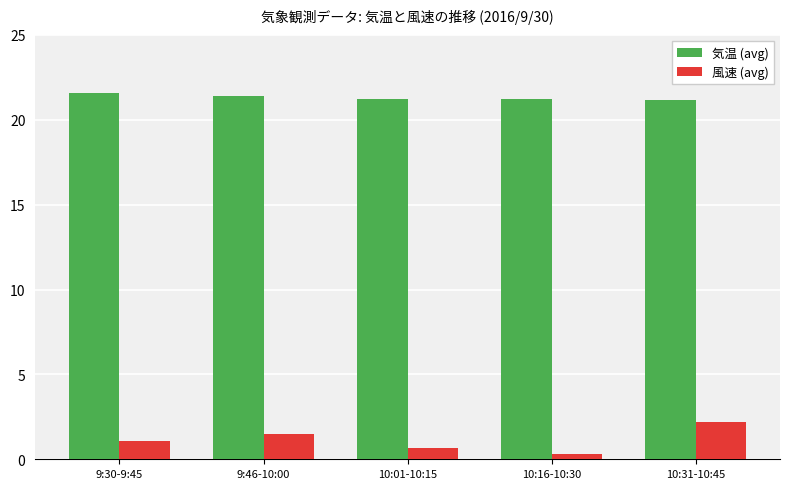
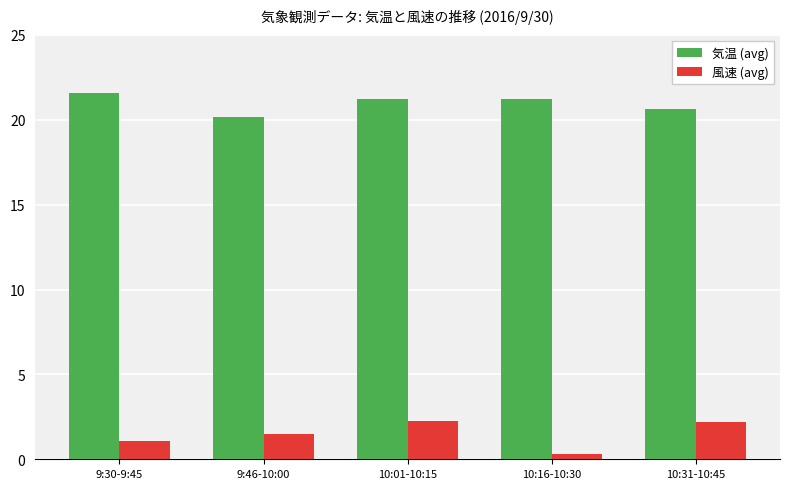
気温 (avg), 9:46-10:00: 21.4 -> 20.2
風速 (avg), 10:01-10:15: 0.7 -> 2.3
気温 (avg), 10:31-10:45: 21.2 -> 20.6
